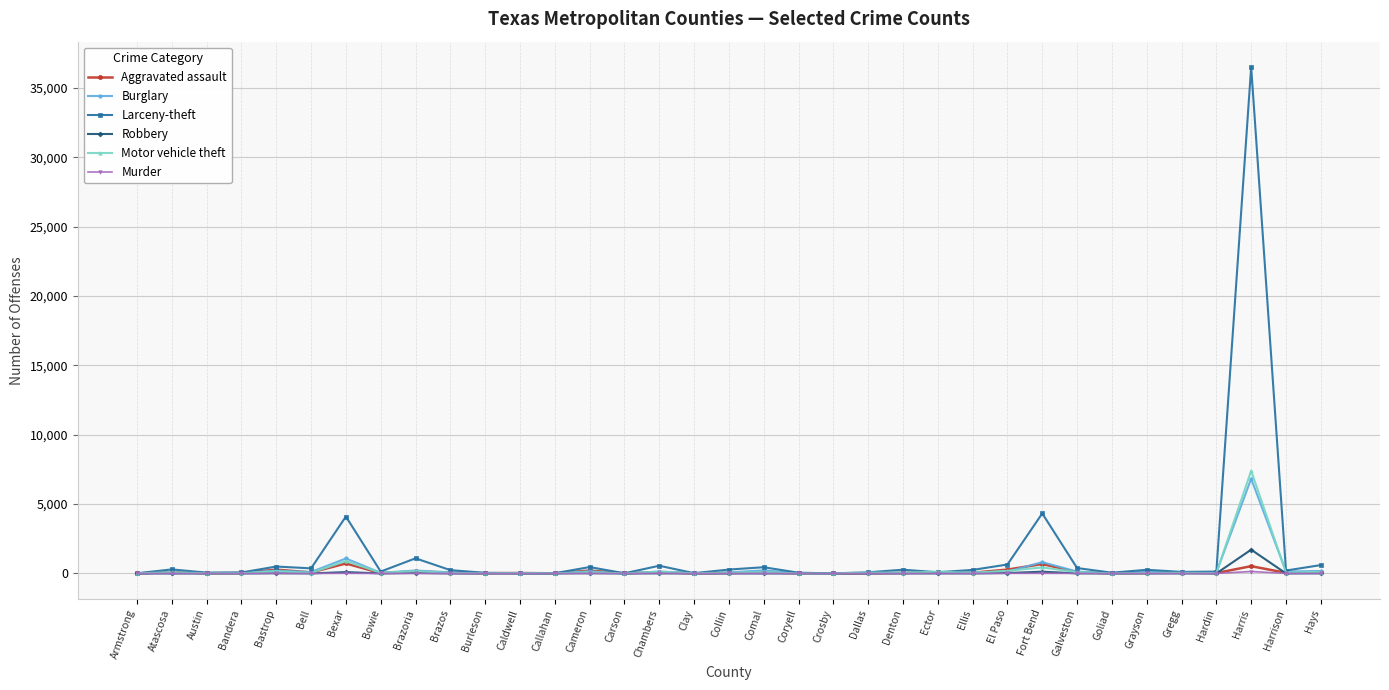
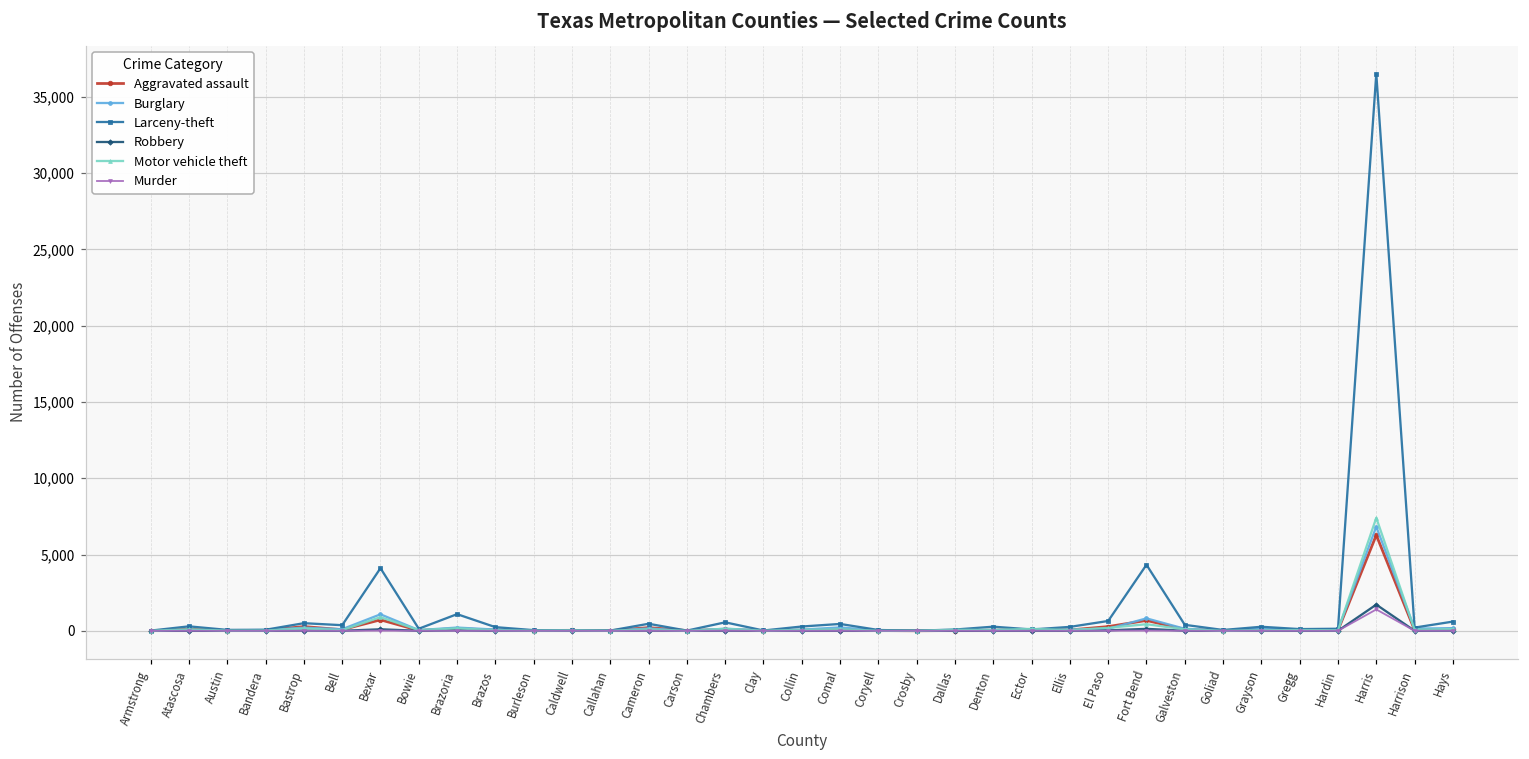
Aggravated assault, Harris: 500 -> 6,300
Murder, Harris: 100 -> 1,400
